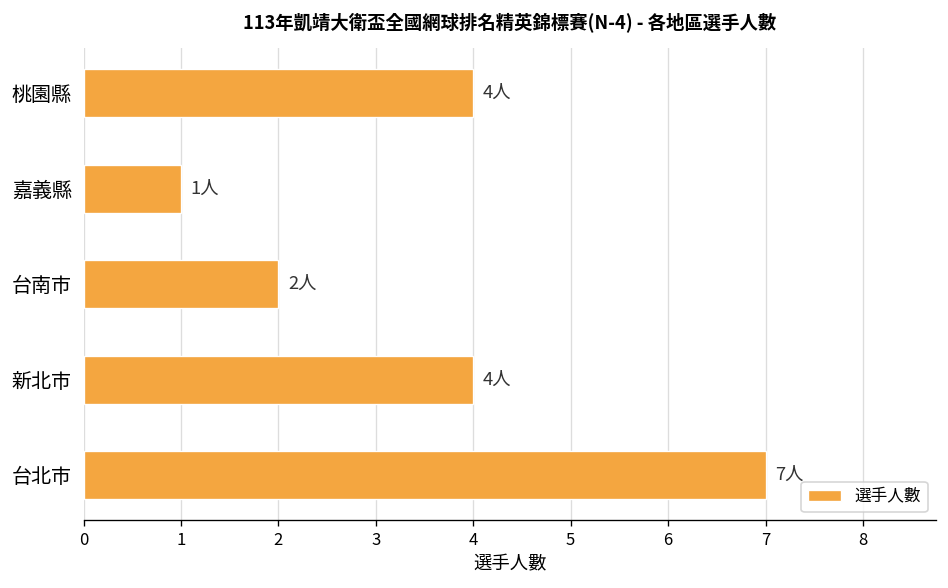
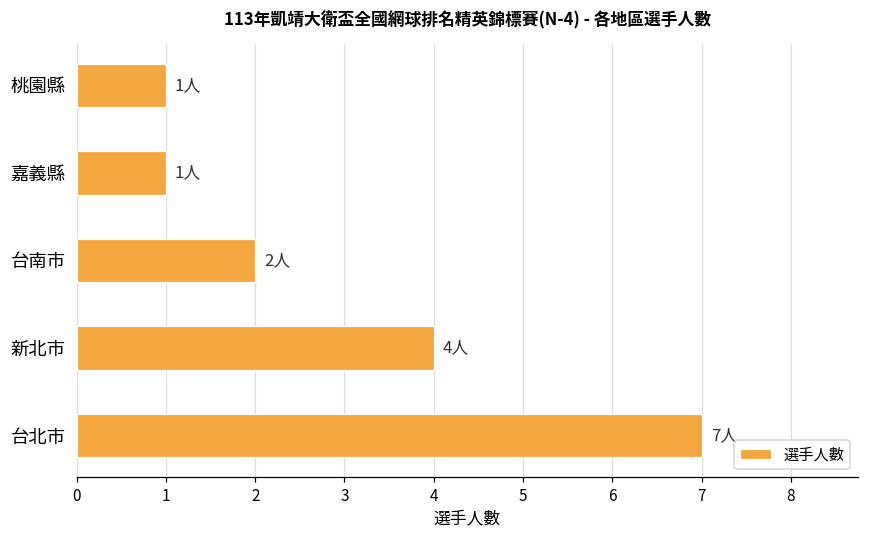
桃園縣: 4人 -> 1人
